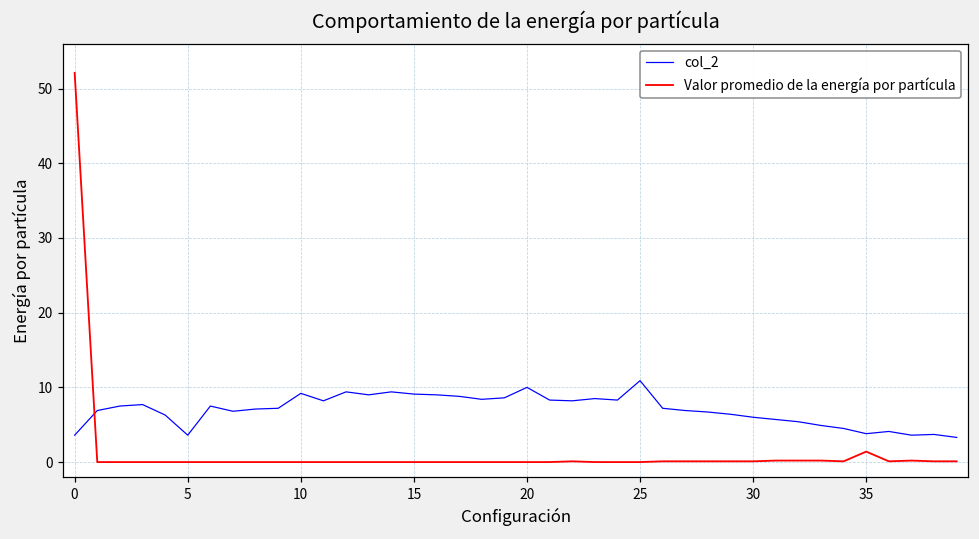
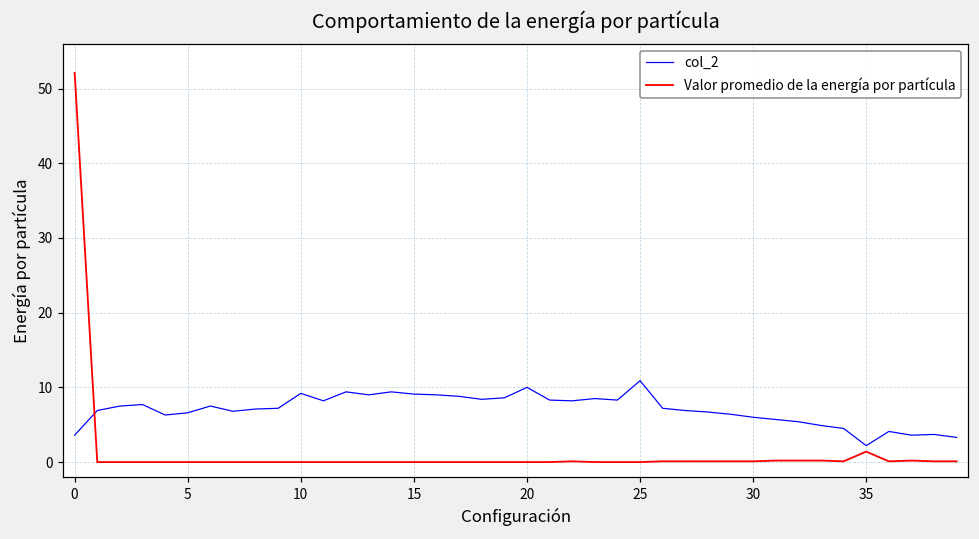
col_2, 5: 4 -> 7
col_2, 35: 4 -> 2
